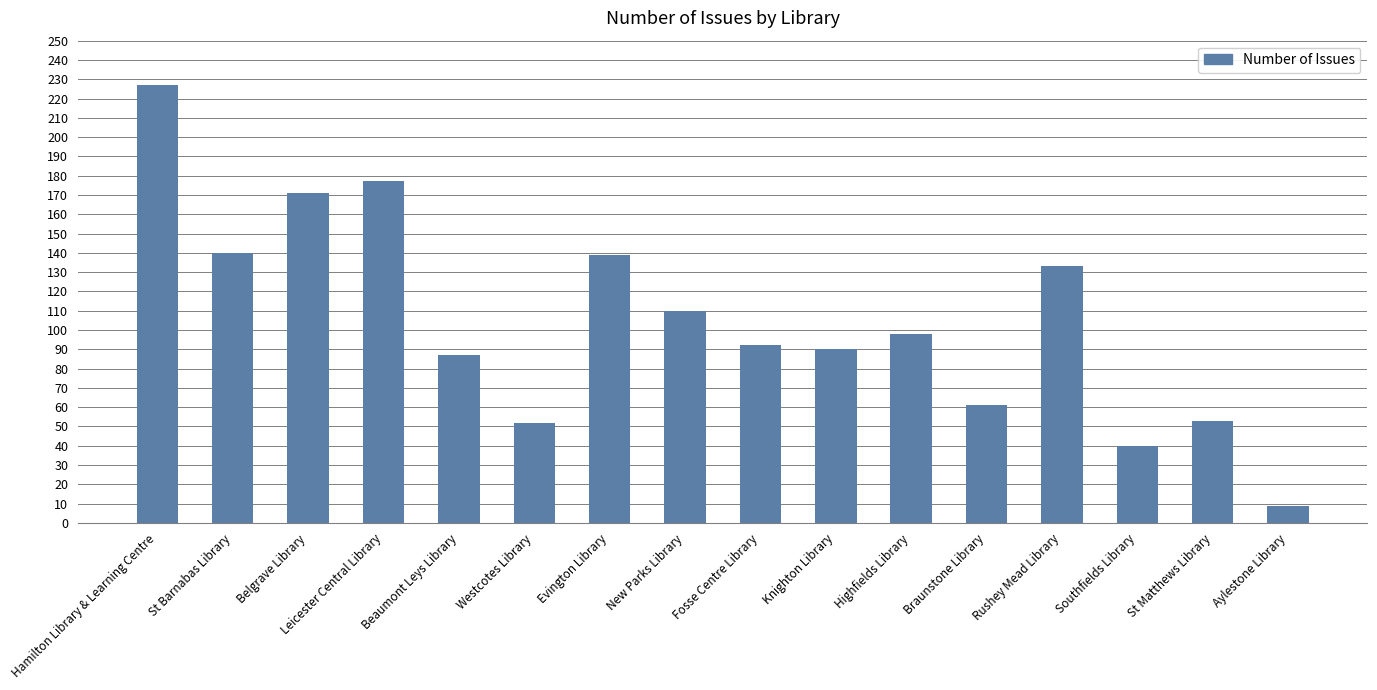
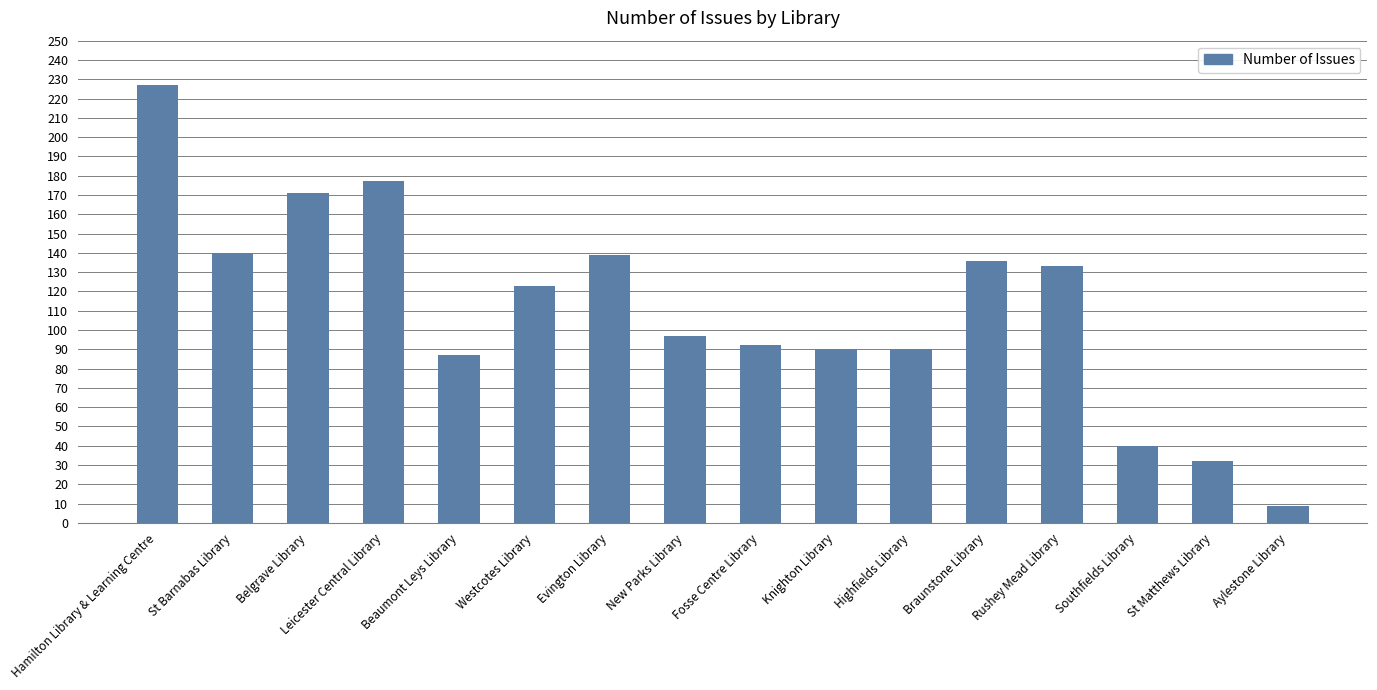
Westcotes Library: 52 -> 123
New Parks Library: 110 -> 97
Highfields Library: 98 -> 90
Braunstone Library: 61 -> 136
St Matthews Library: 53 -> 32
